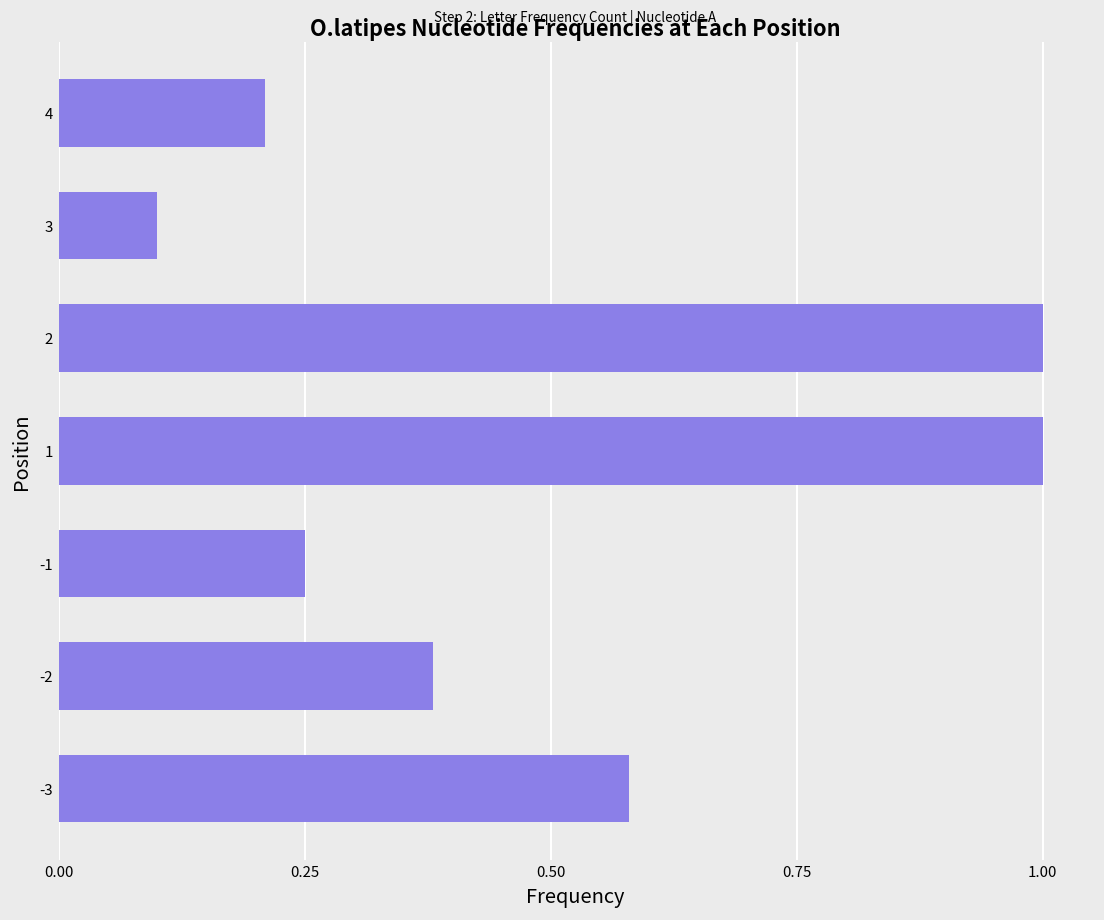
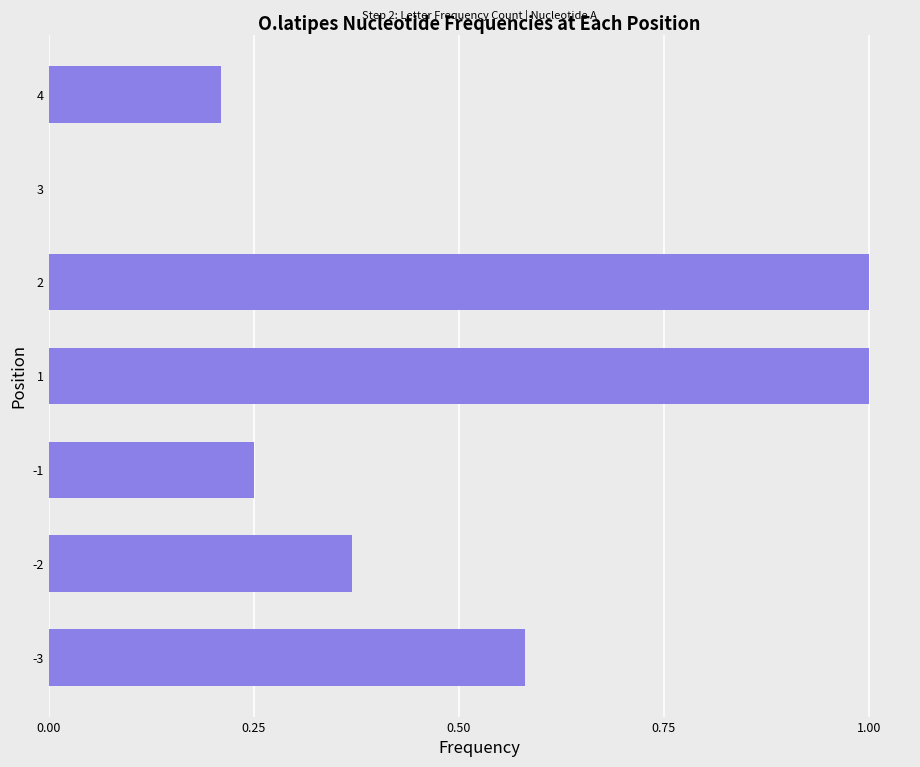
3: 0.1 -> 0.0
-2: 0.38 -> 0.37
